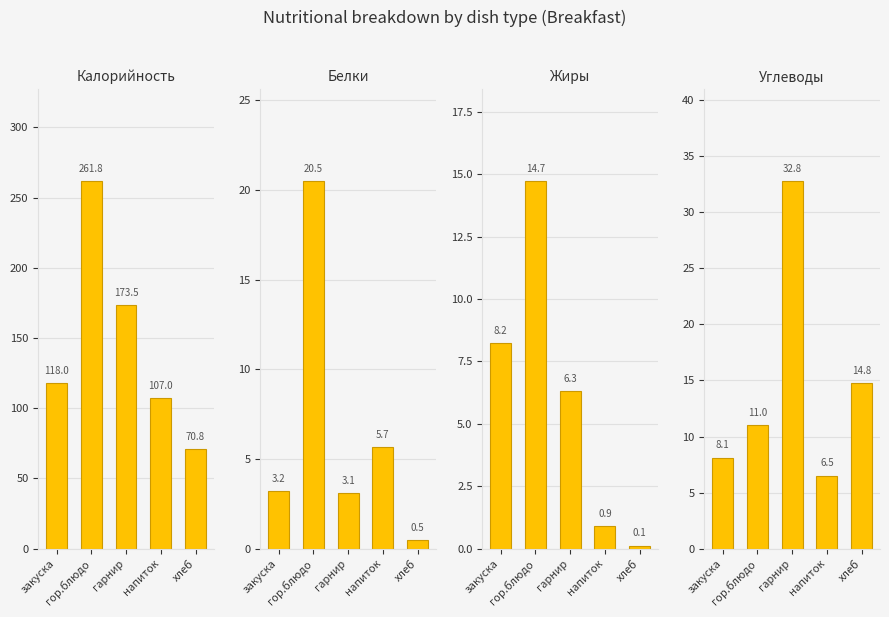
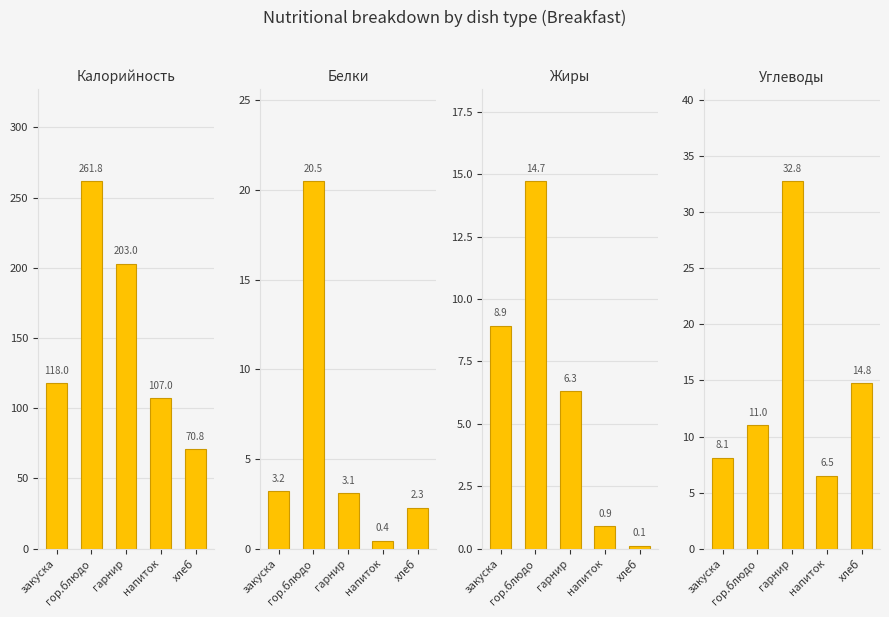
Калорийность, гарнир: 173.5 -> 203.0
Белки, напиток: 5.7 -> 0.4
Белки, хлеб: 0.5 -> 2.3
Жиры, закуска: 8.2 -> 8.9
